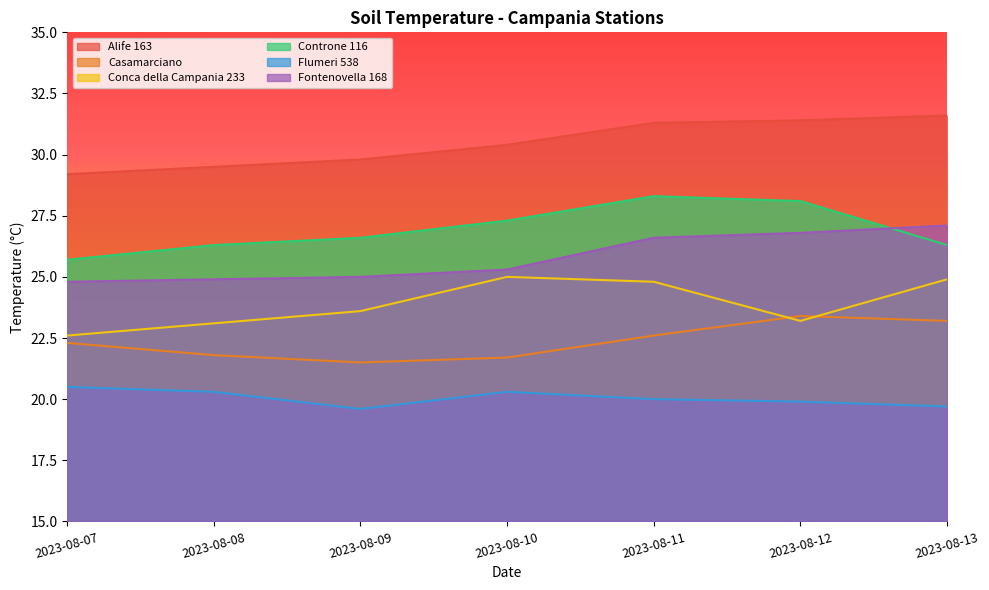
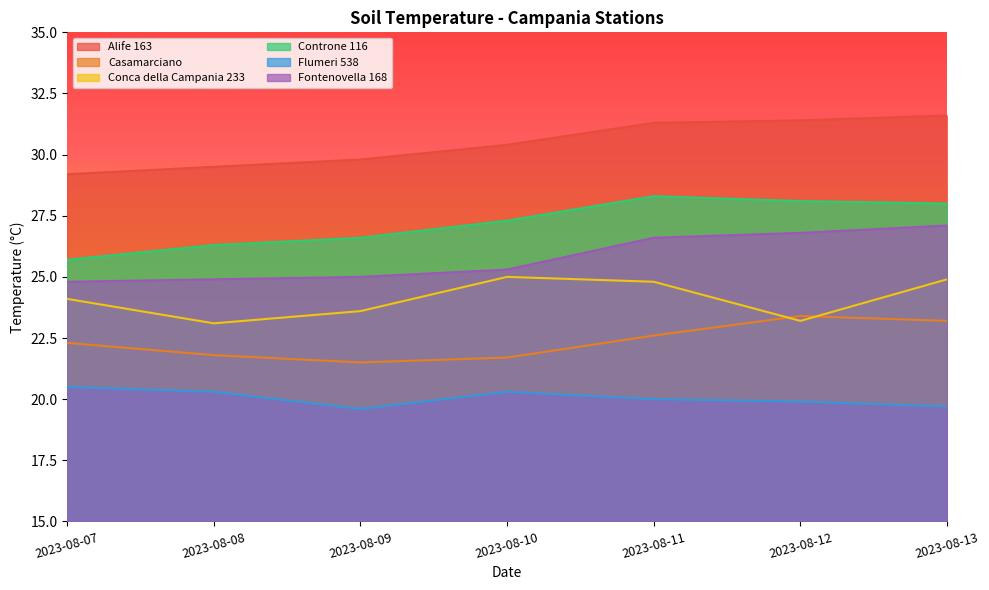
Conca della Campania 233, 2023-08-07: 22.6 -> 24.1
Controne 116, 2023-08-13: 26.3 -> 28.0
